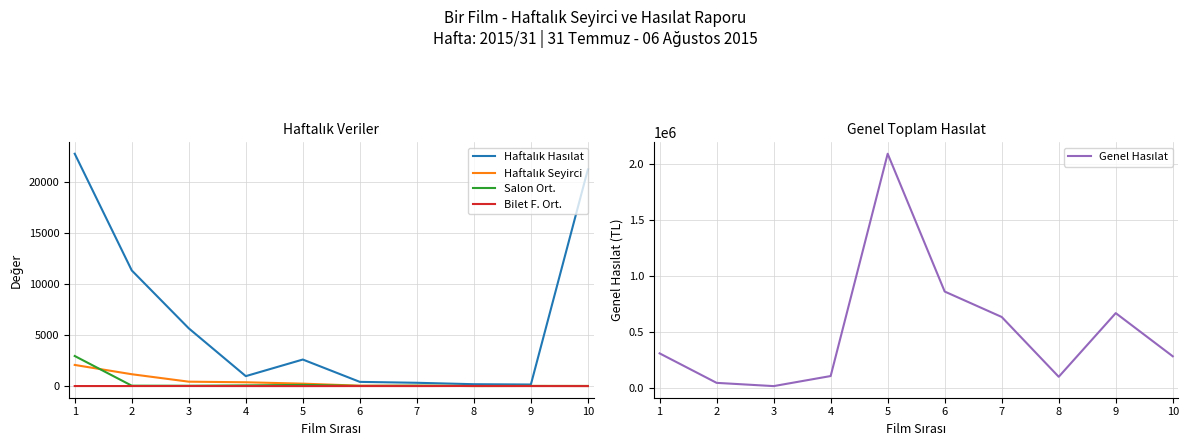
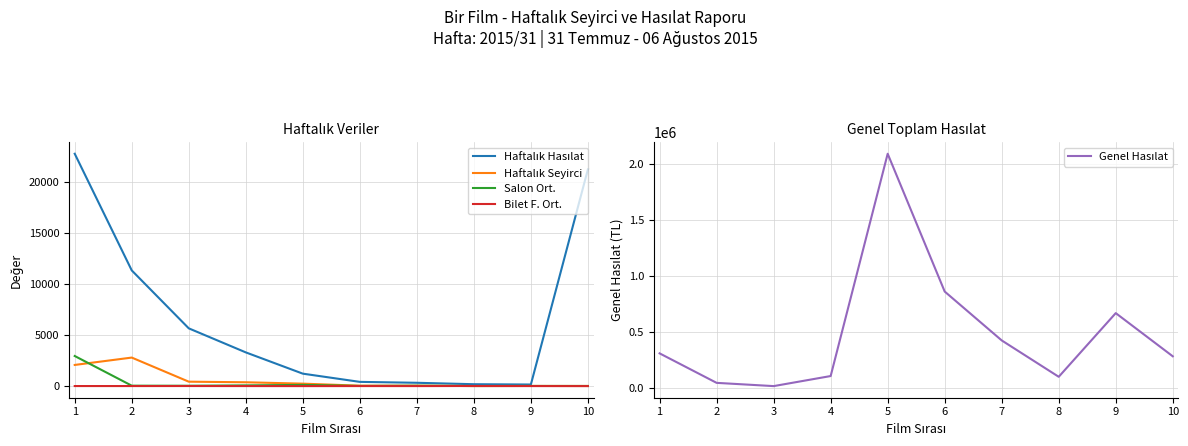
Haftalık Veriler, Haftalık Seyirci, 2: 1200 -> 2800
Haftalık Veriler, Haftalık Hasılat, 4: 1000 -> 3300
Haftalık Veriler, Haftalık Hasılat, 5: 2600 -> 1200
Genel Toplam Hasılat, 7: 640000 -> 430000
